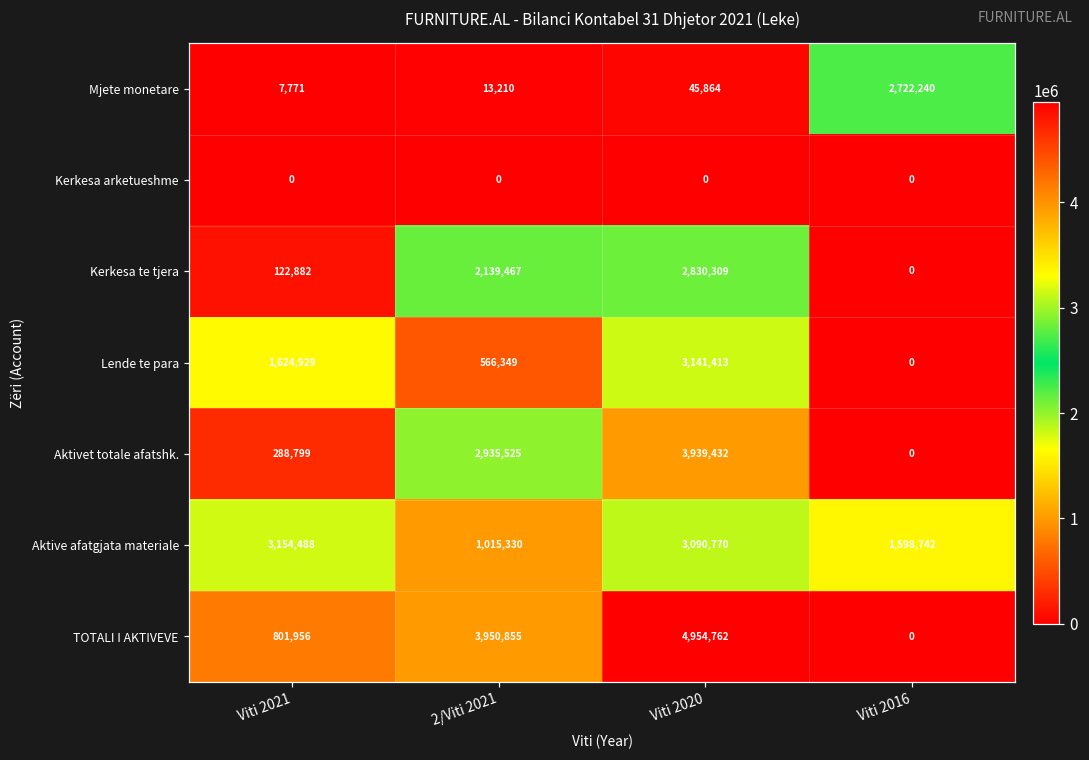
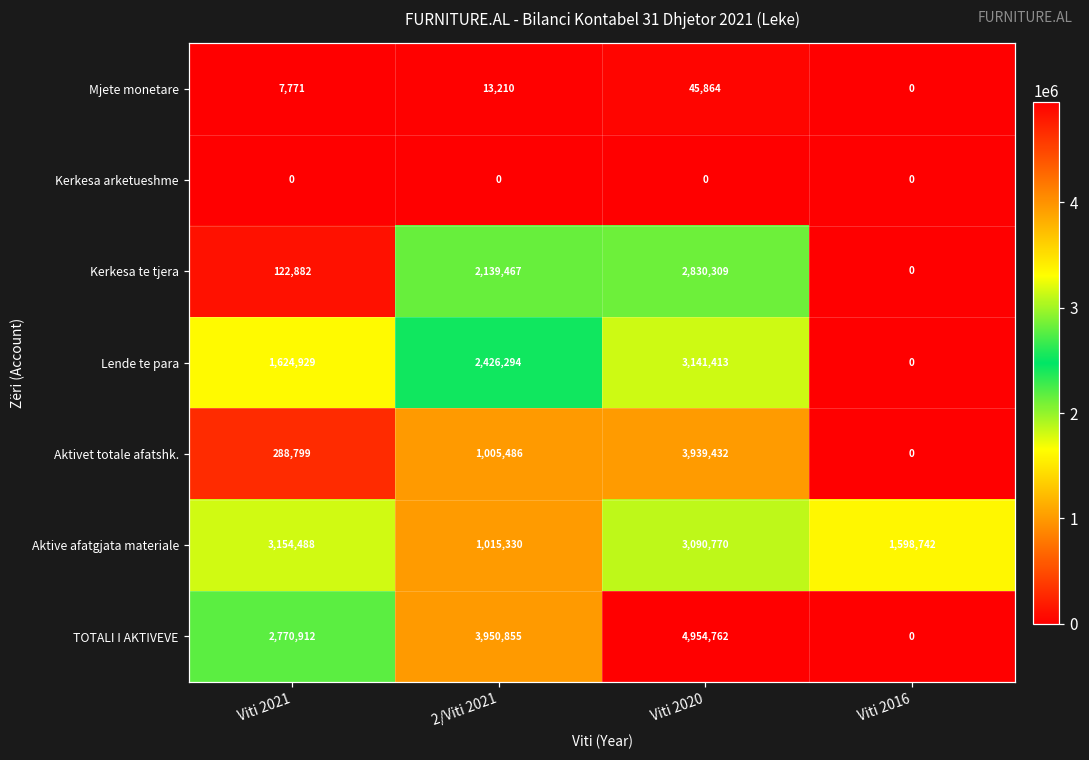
Mjete monetare, Viti 2016: 2,722,240 -> 0
Lende te para, 2/Viti 2021: 566,349 -> 2,426,294
Aktivet totale afatshk., 2/Viti 2021: 2,935,525 -> 1,005,486
TOTALI I AKTIVEVE, Viti 2021: 801,956 -> 2,770,912
